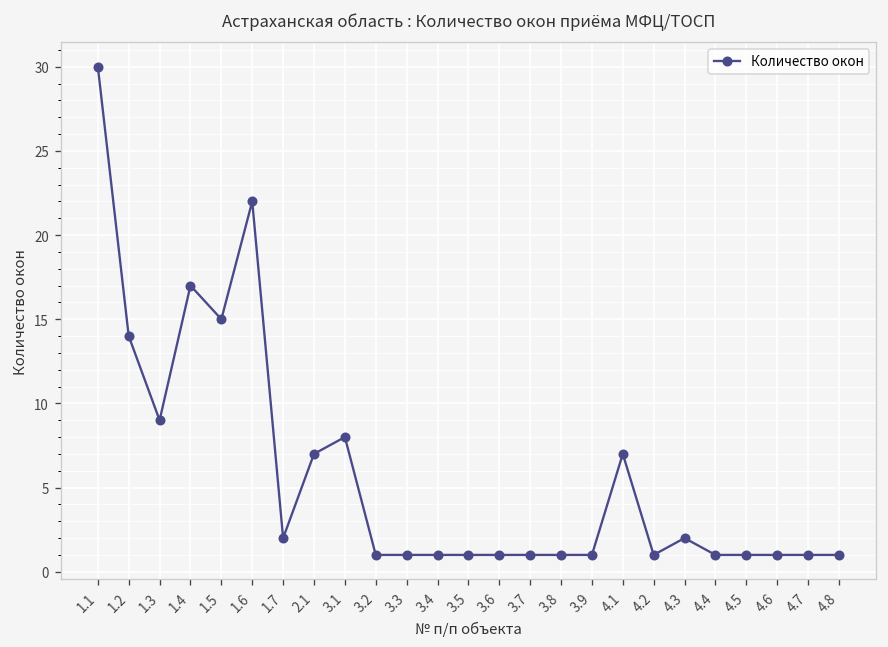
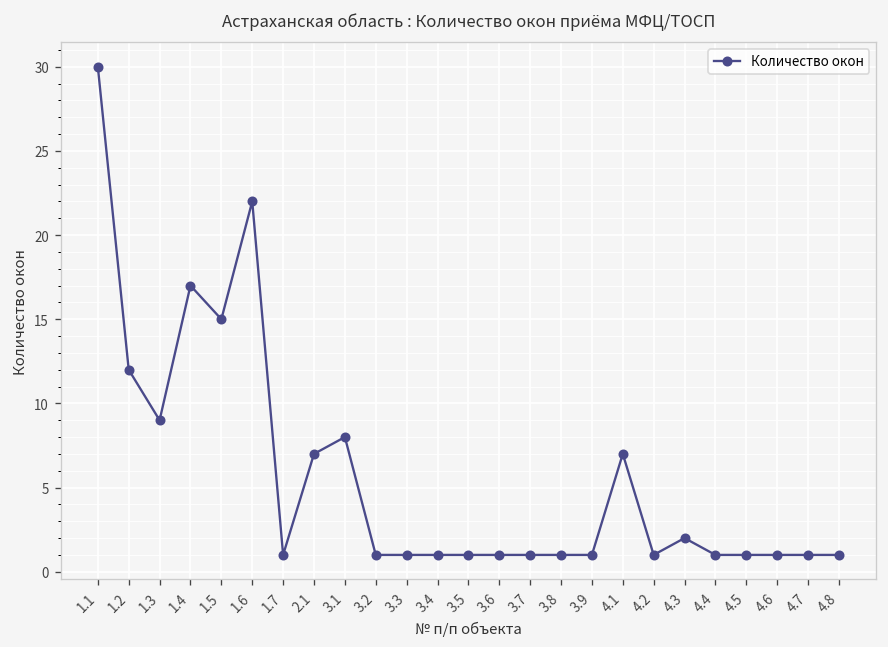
1.2: 14 -> 12
1.7: 2 -> 1
